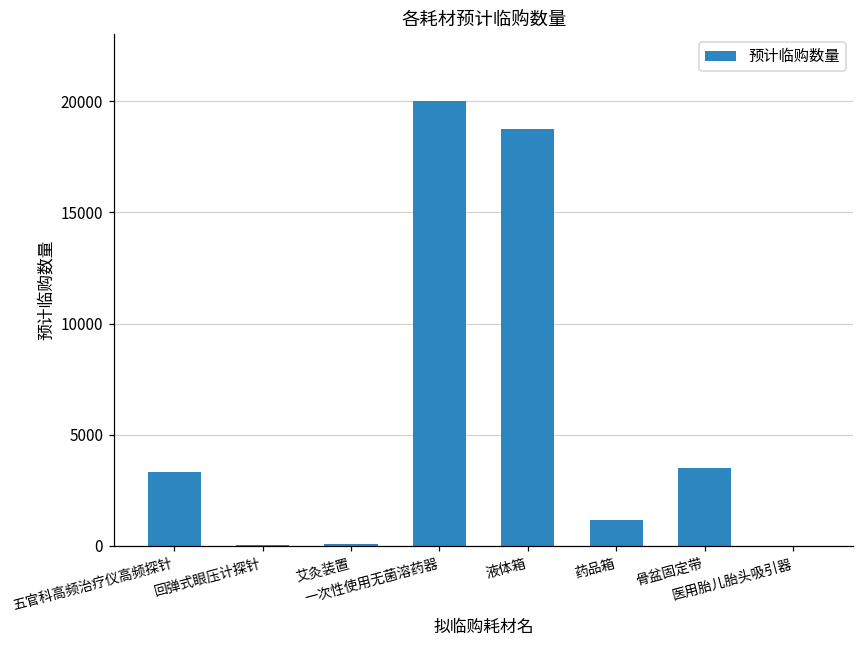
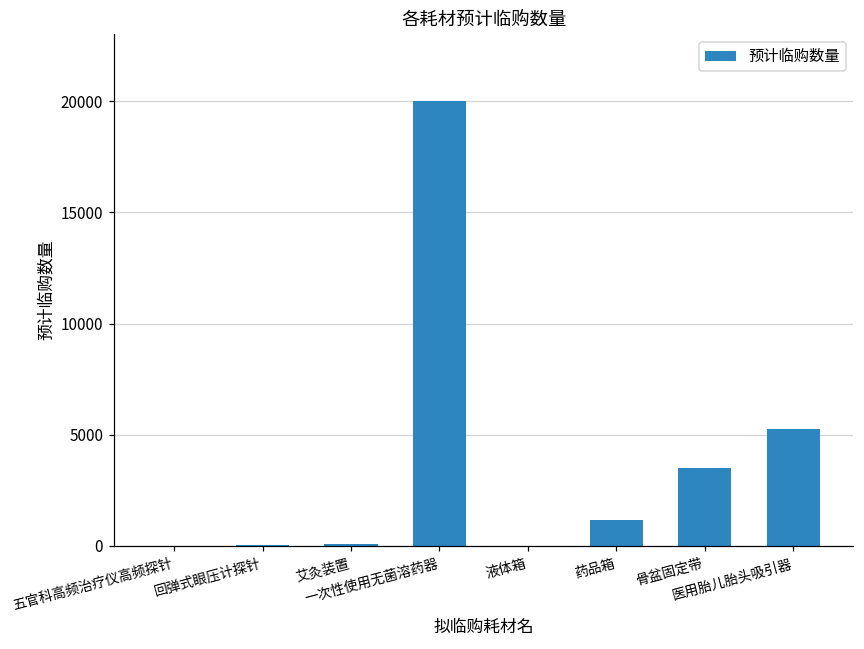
五官科高频治疗仪高频探针: 3300 -> 0
液体箱: 18800 -> 0
医用胎儿胎头吸引器: 0 -> 5300
